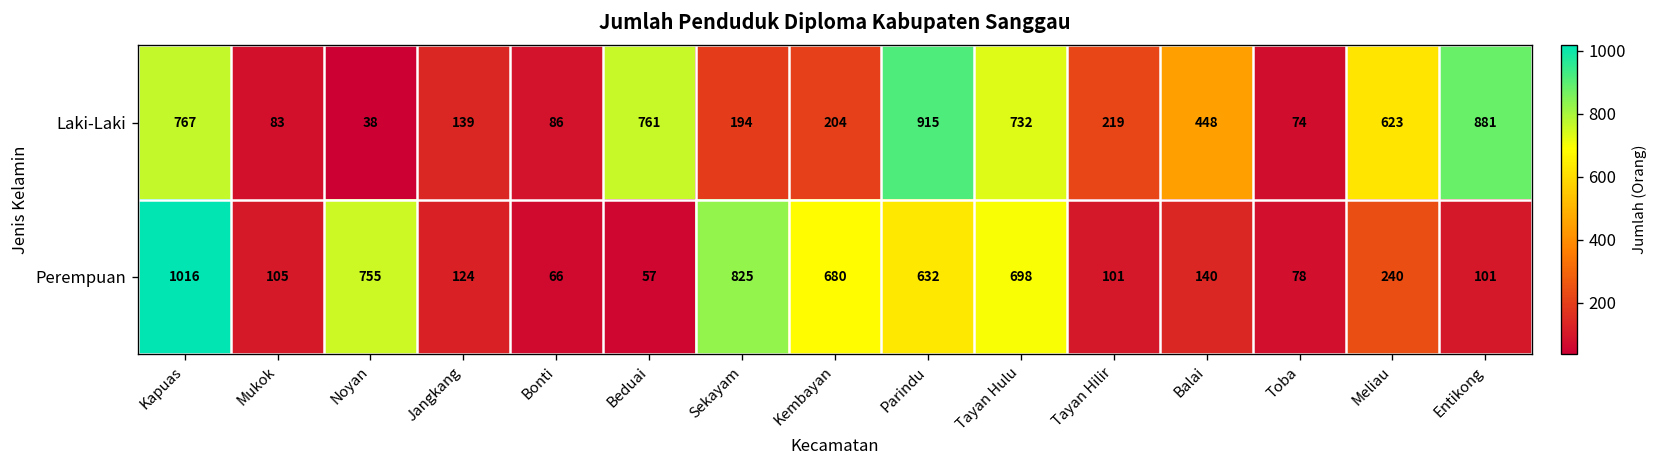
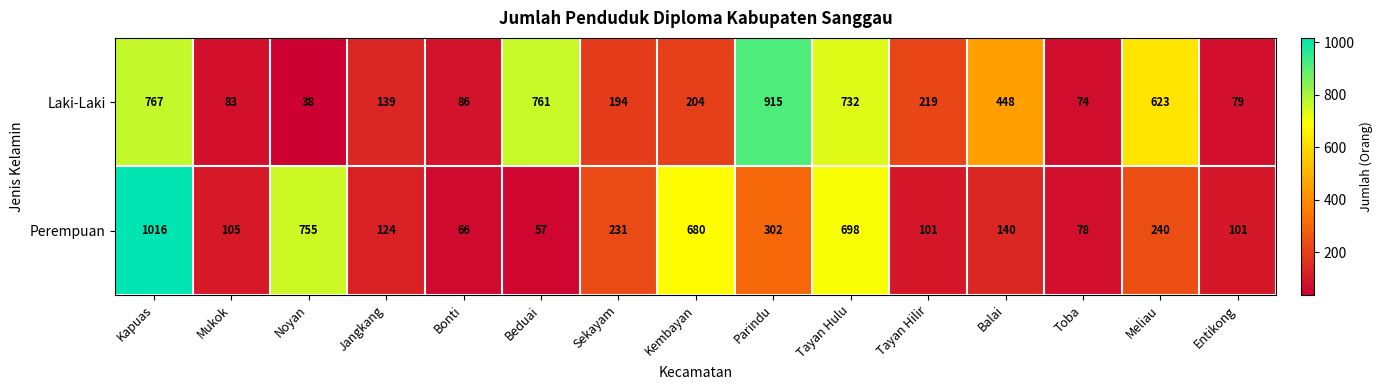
Laki-Laki, Entikong: 881 -> 79
Perempuan, Sekayam: 825 -> 231
Perempuan, Parindu: 632 -> 302
